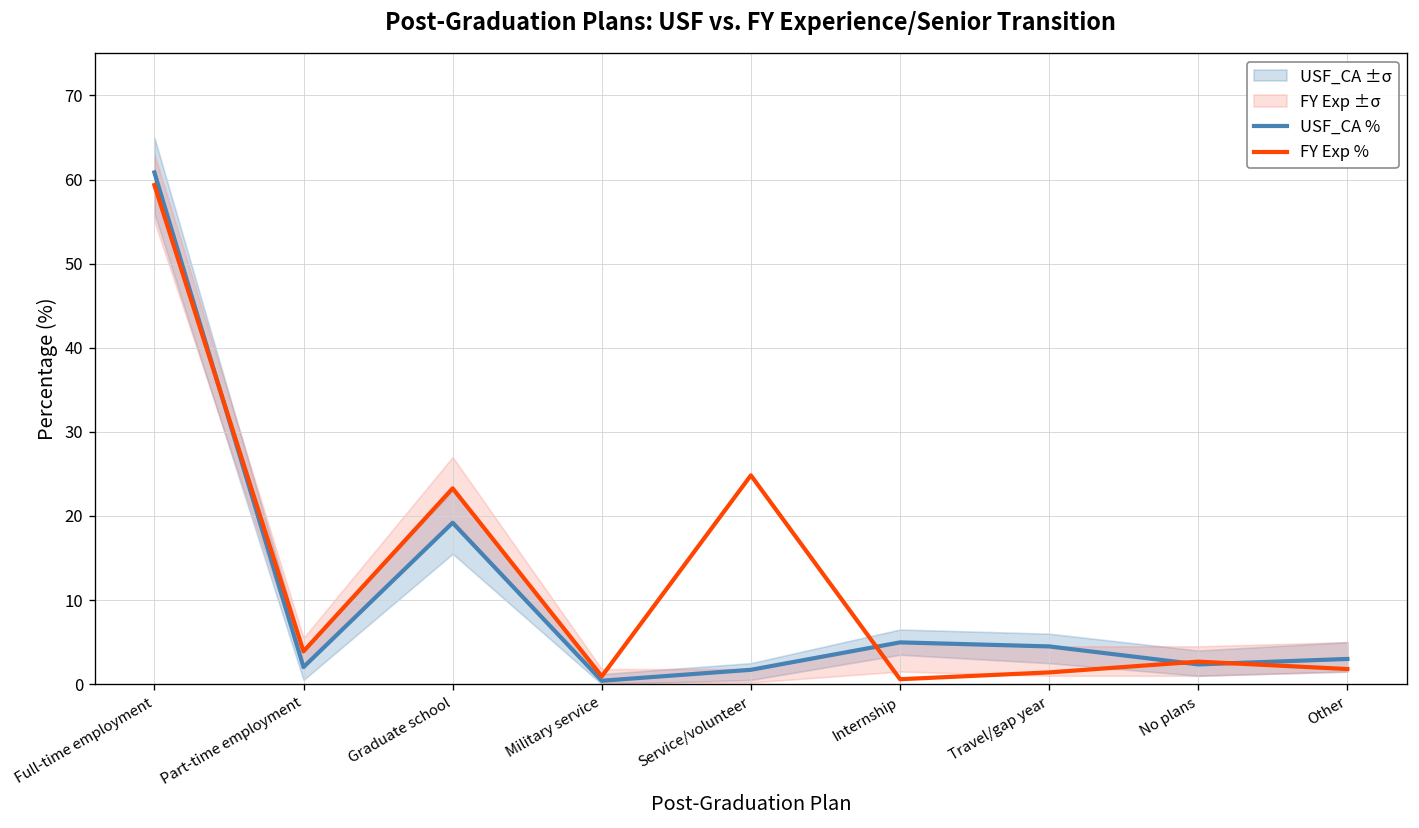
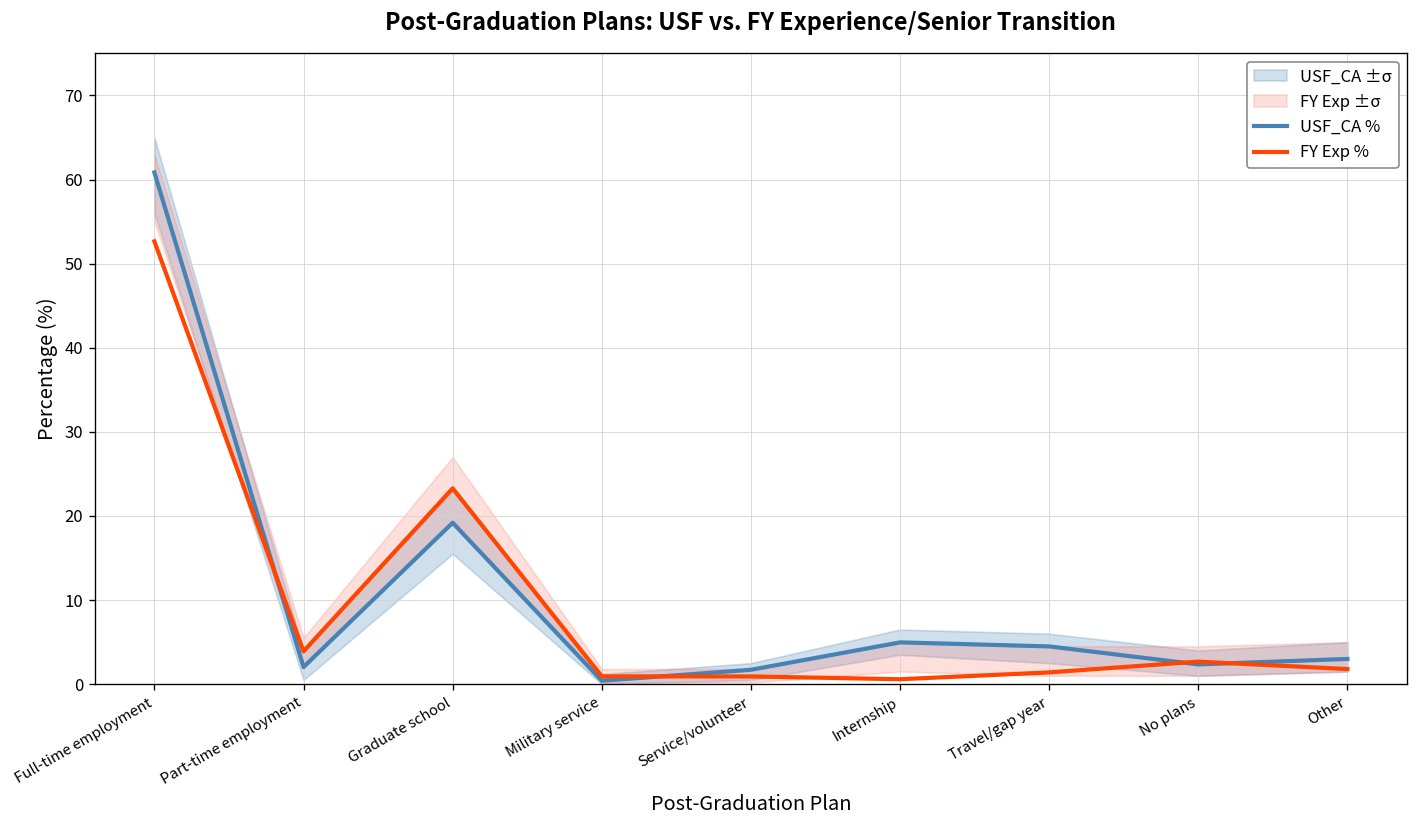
FY Exp %, Full-time employment: 59 -> 53
FY Exp %, Service/volunteer: 25 -> 1
